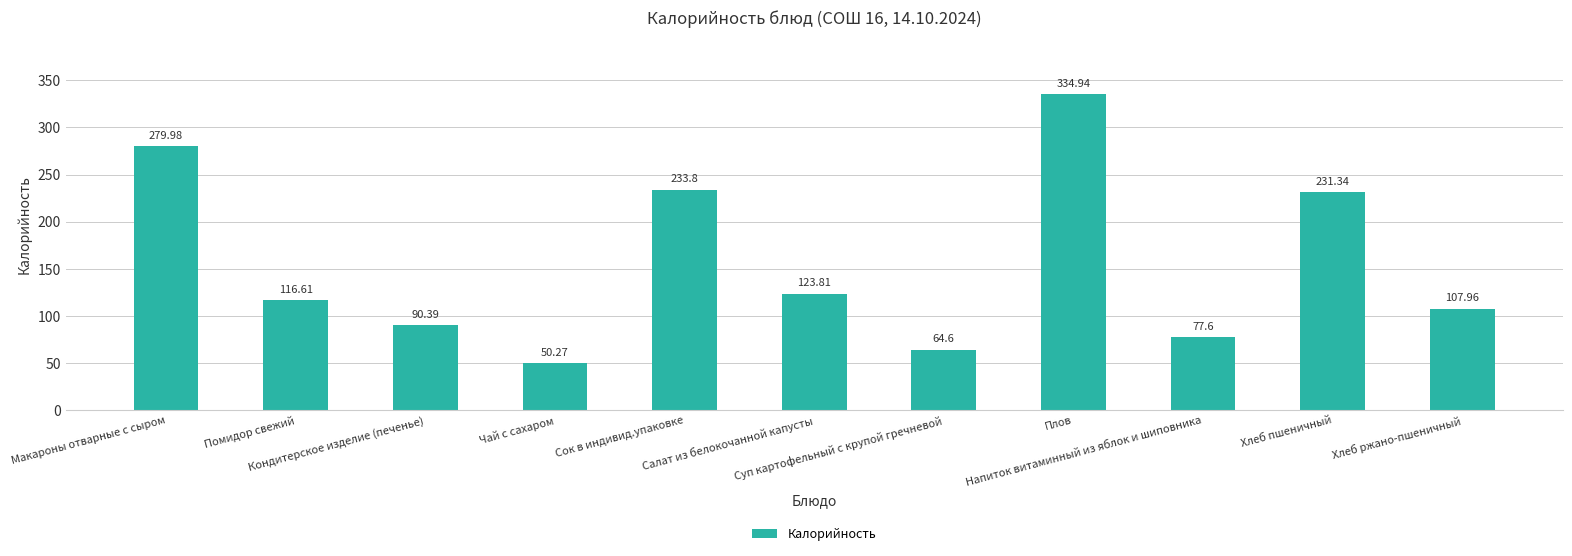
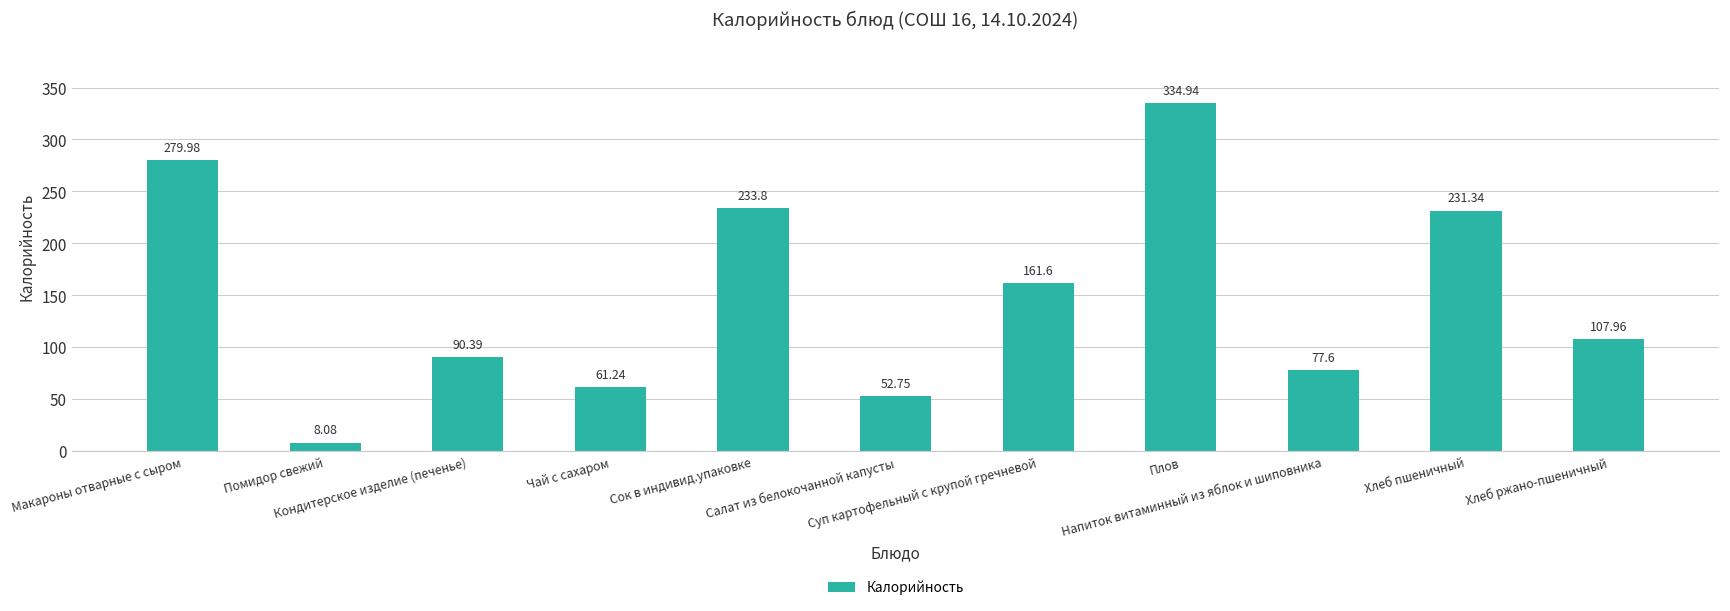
Помидор свежий: 116.61 -> 8.08
Чай с сахаром: 50.27 -> 61.24
Салат из белокочанной капусты: 123.81 -> 52.75
Суп картофельный с крупой гречневой: 64.6 -> 161.6
